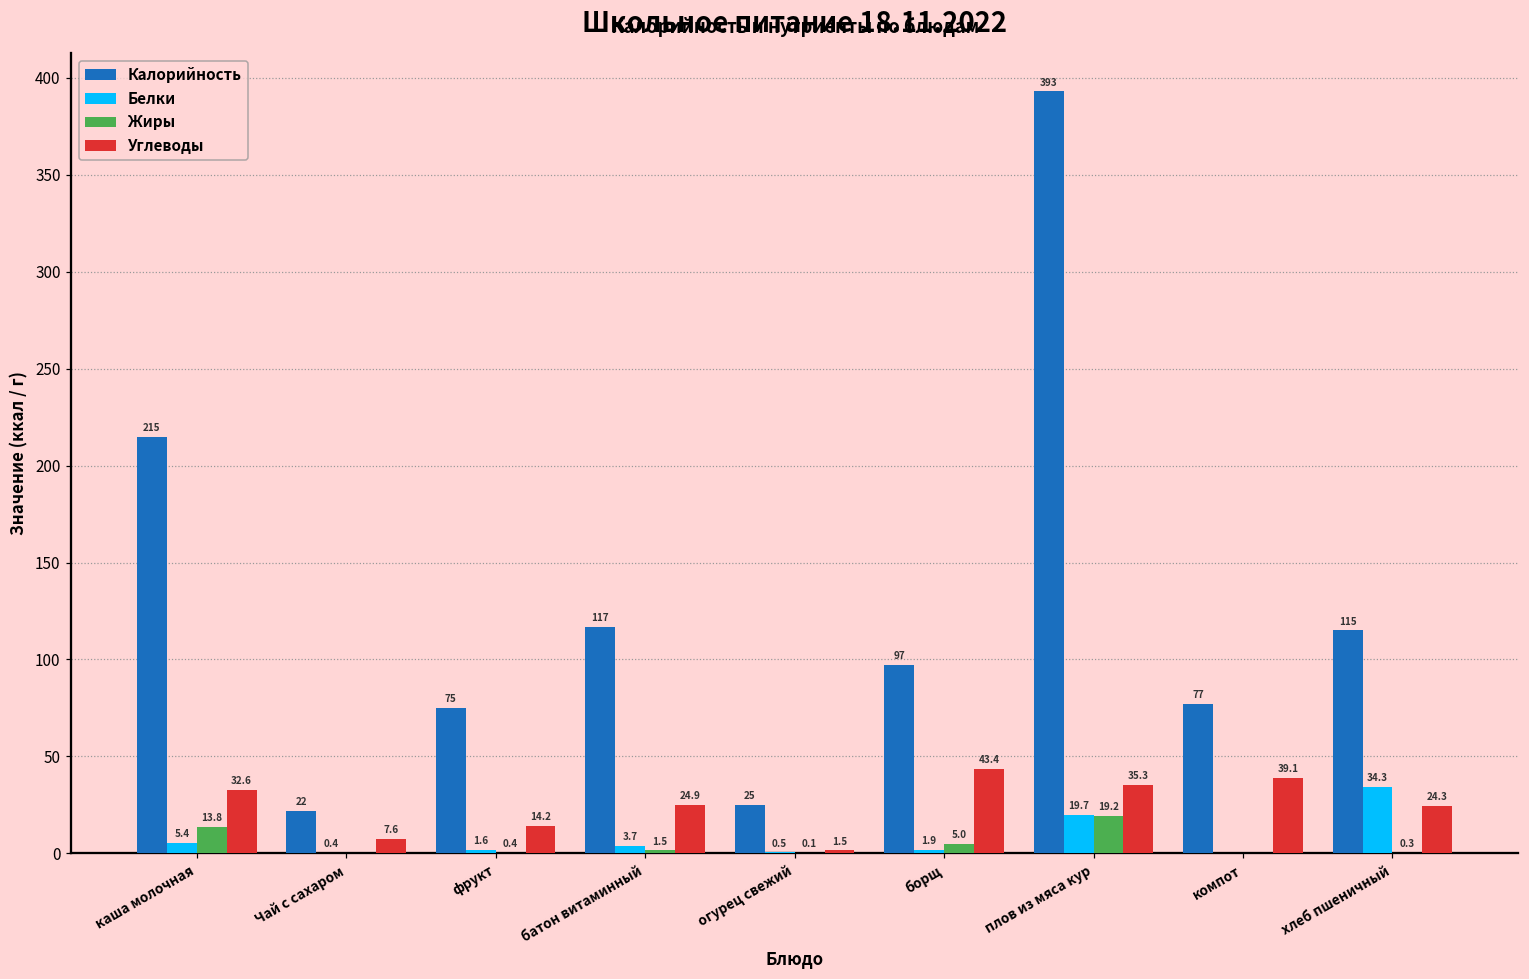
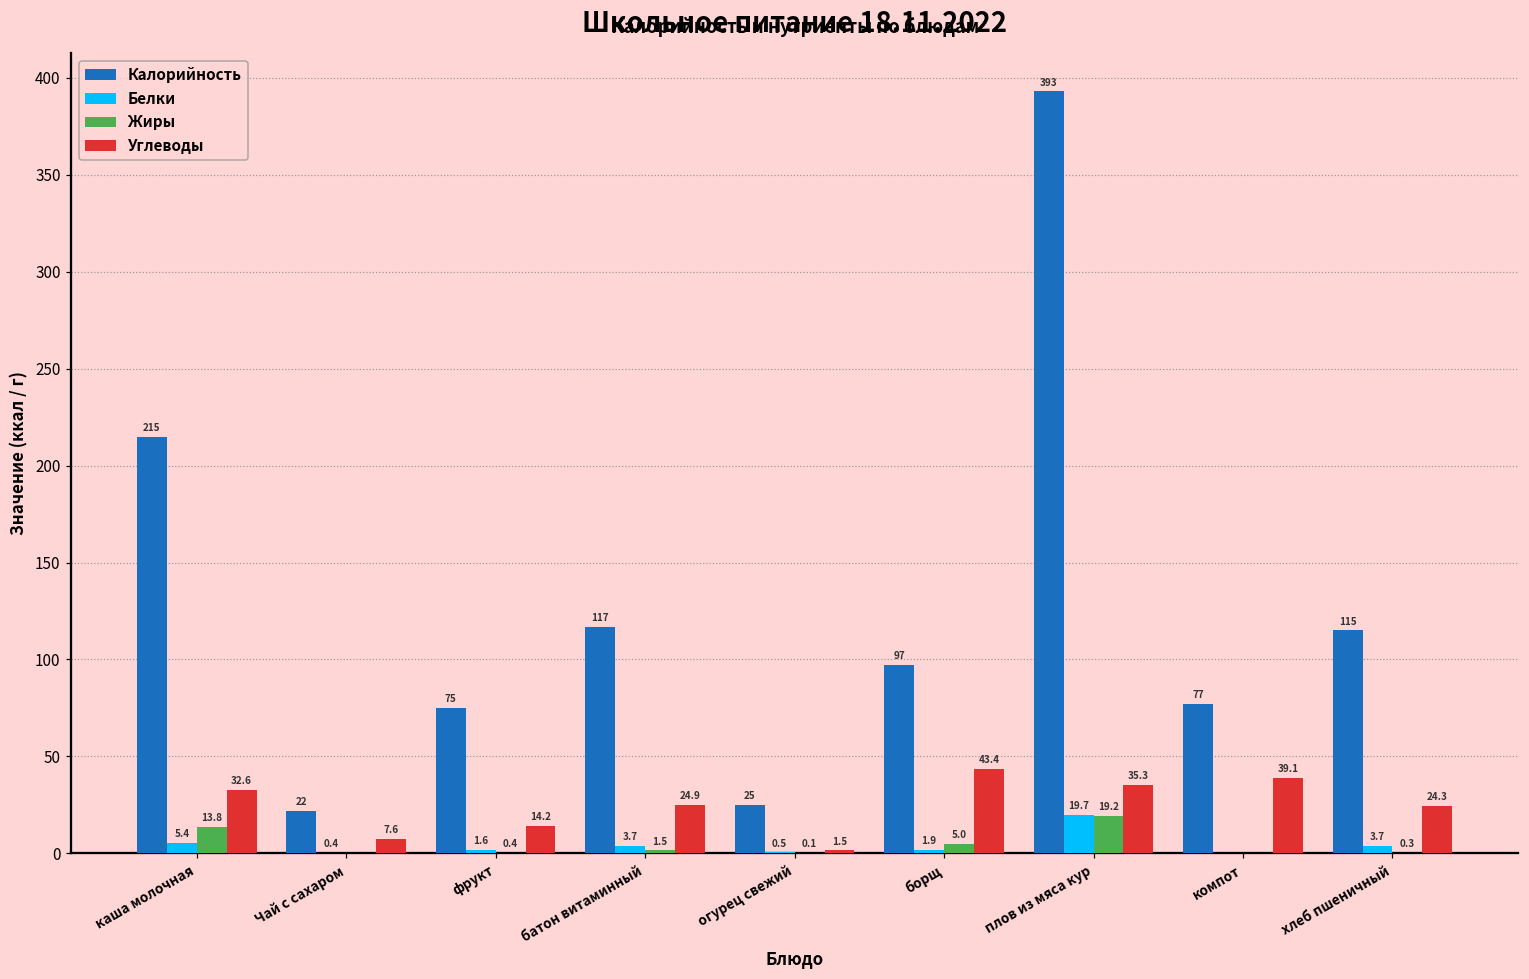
Белки, хлеб пшеничный: 34.3 -> 3.7
